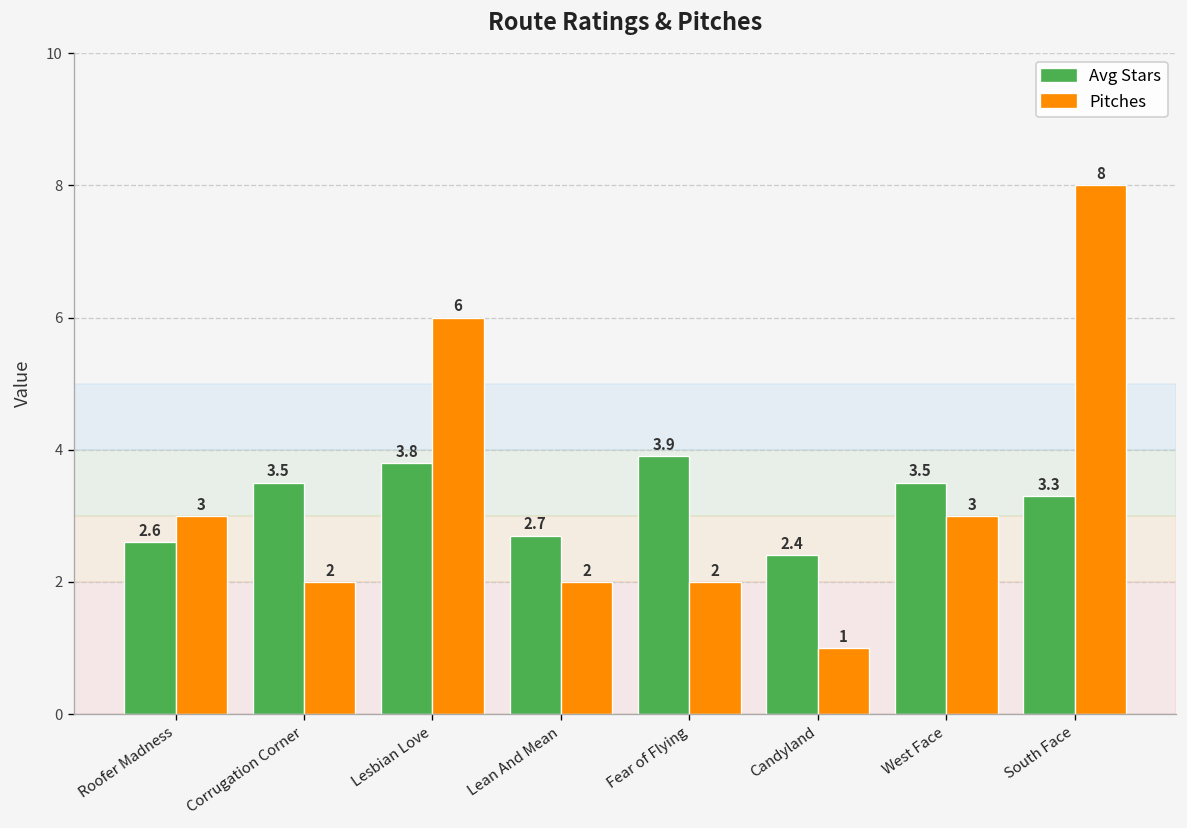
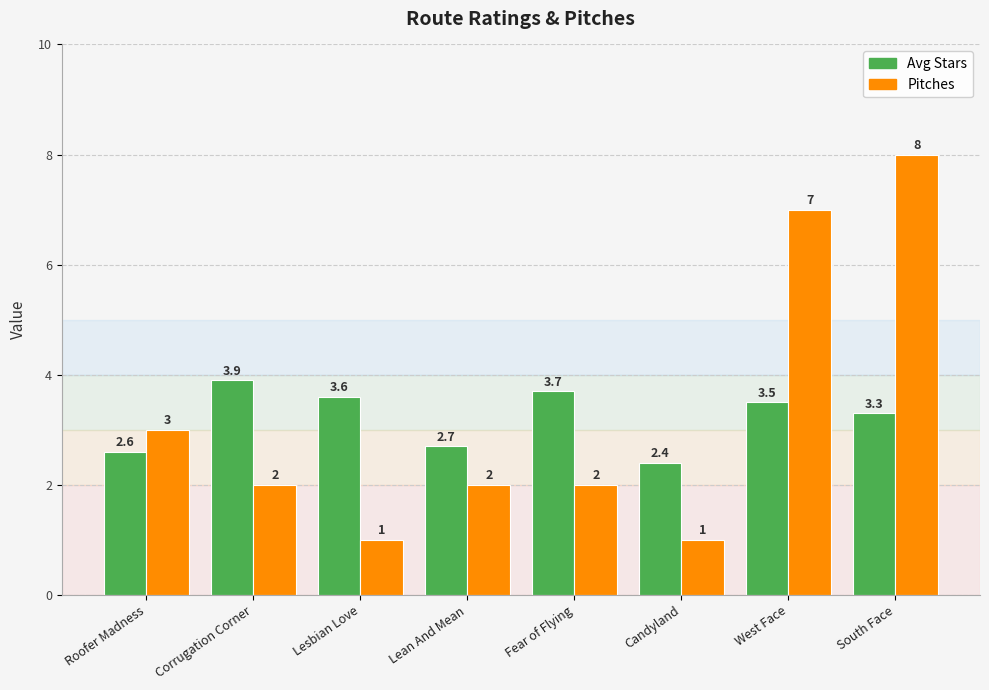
Avg Stars, Corrugation Corner: 3.5 -> 3.9
Avg Stars, Lesbian Love: 3.8 -> 3.6
Pitches, Lesbian Love: 6 -> 1
Avg Stars, Fear of Flying: 3.9 -> 3.7
Pitches, West Face: 3 -> 7
